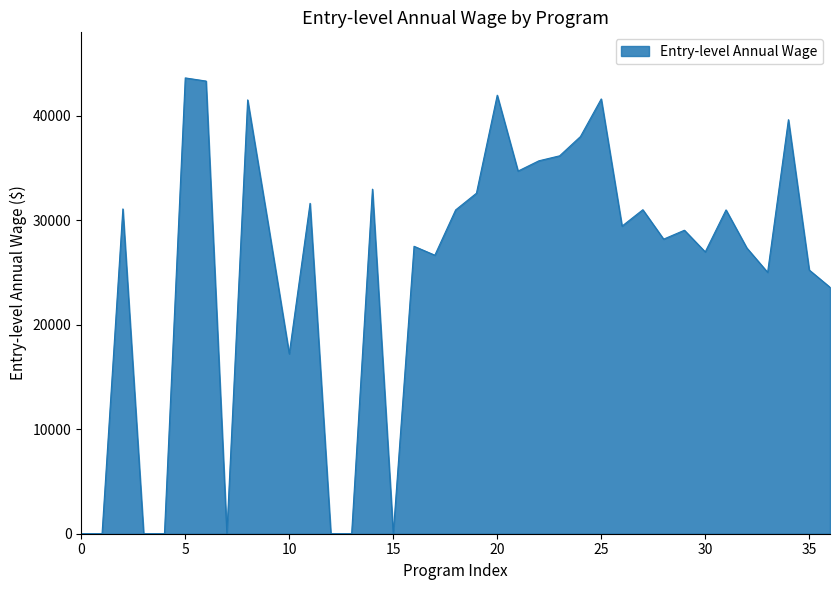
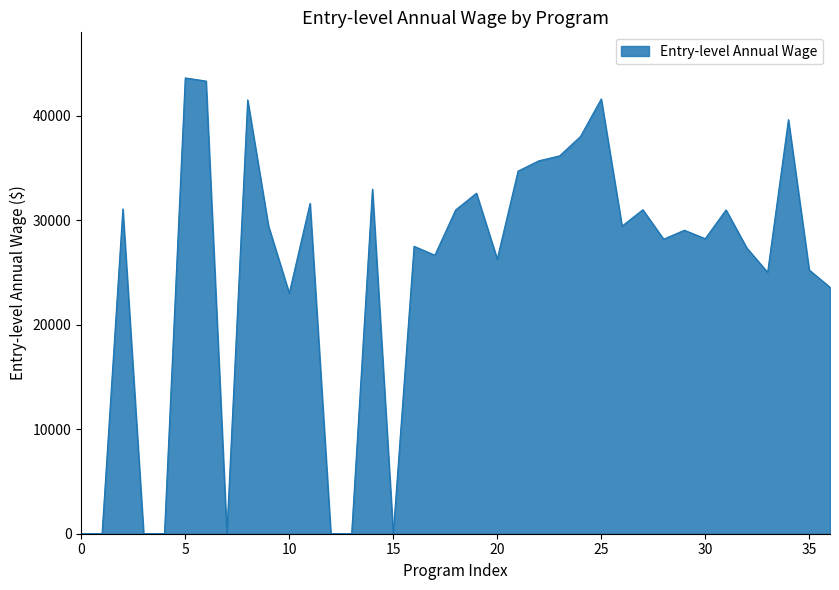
10: 17200 -> 23000
20: 42000 -> 26300
30: 27000 -> 28200
